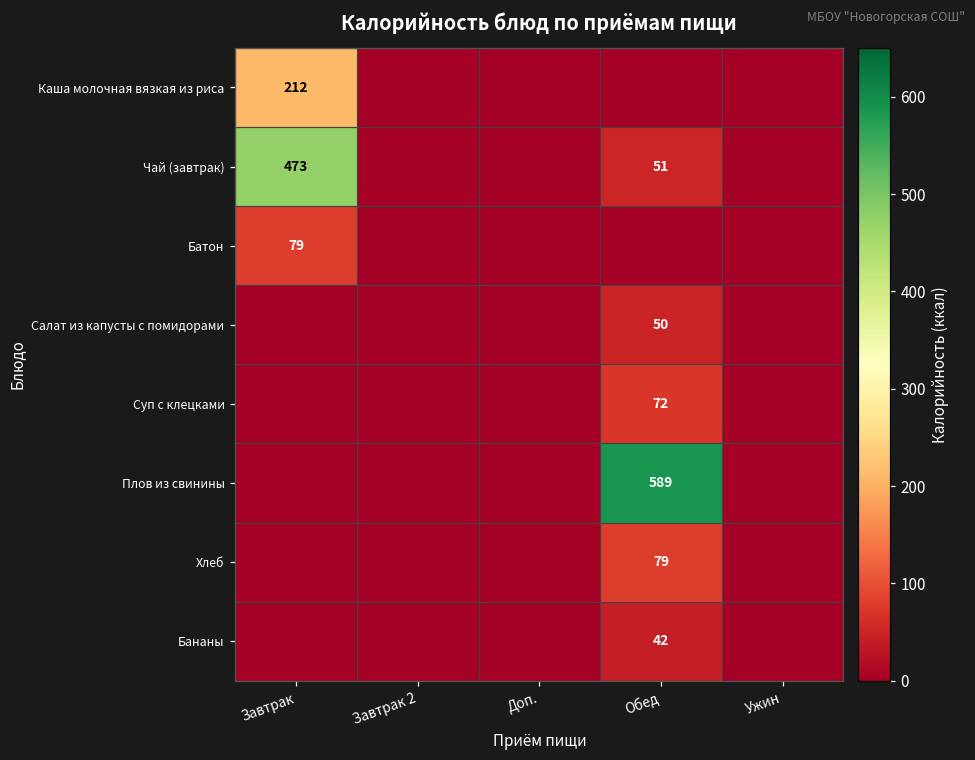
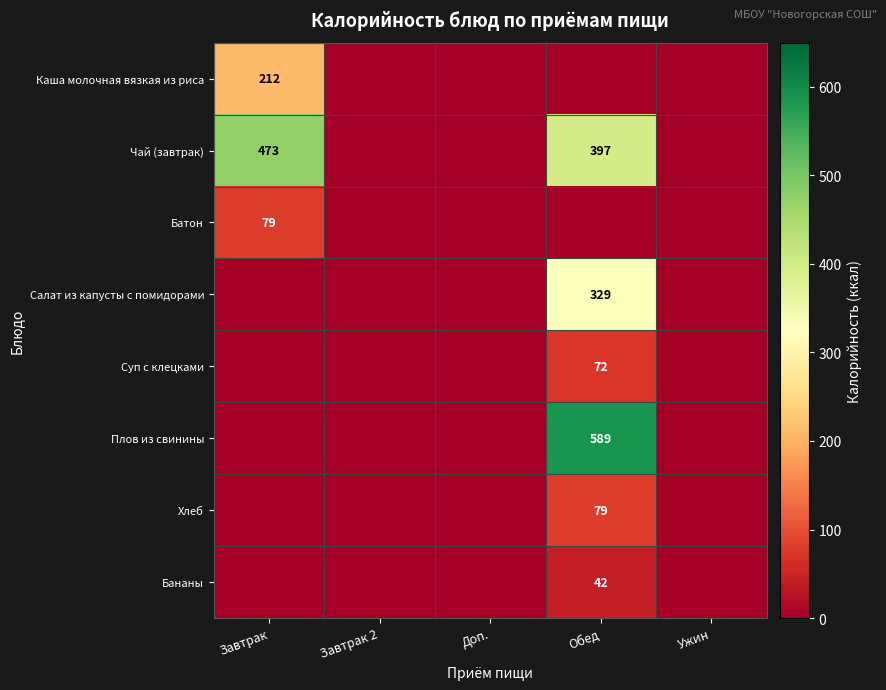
Чай (завтрак), Обед: 51 -> 397
Салат из капусты с помидорами, Обед: 50 -> 329
